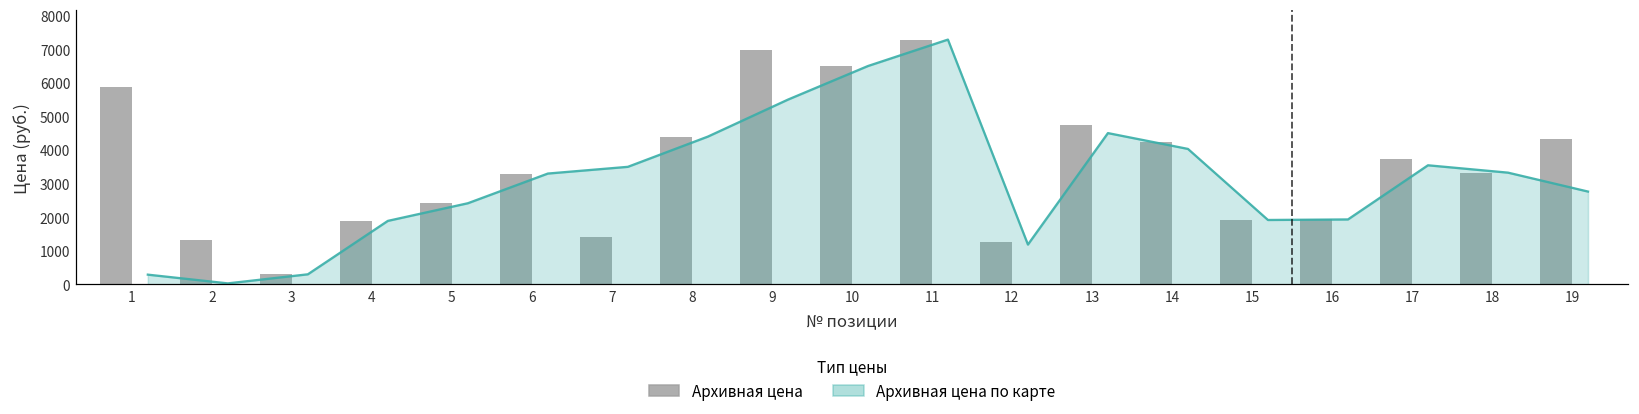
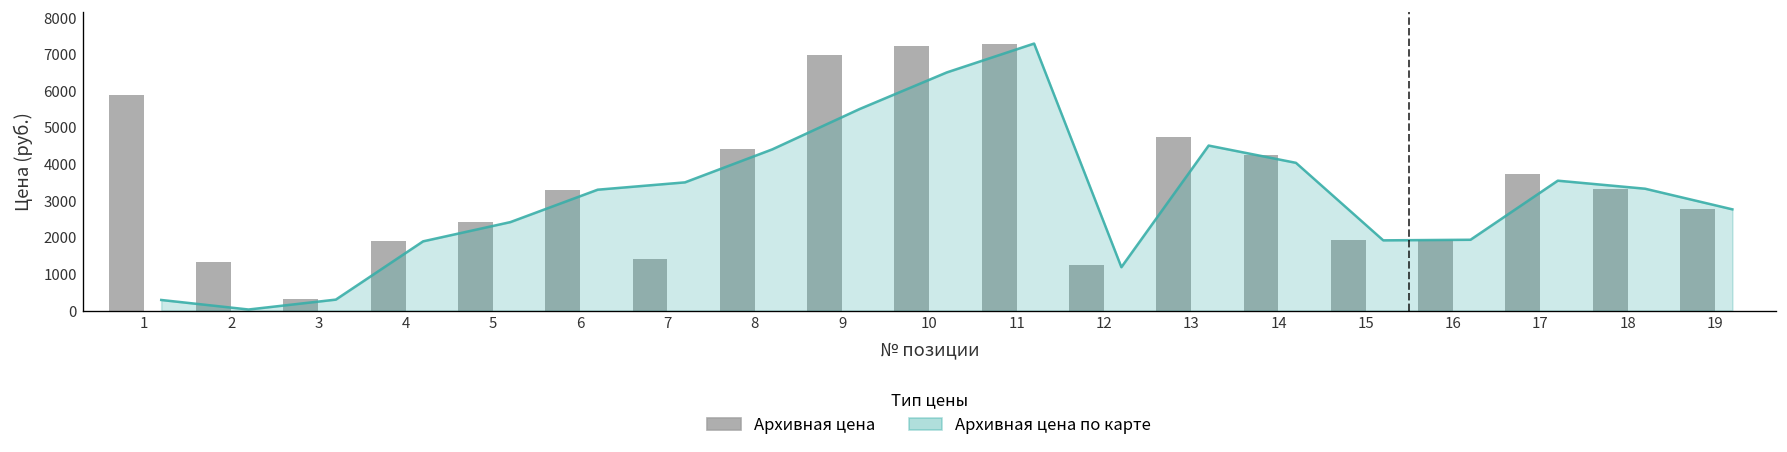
Архивная цена, 10: 6500 -> 7200
Архивная цена, 19: 4300 -> 2800
